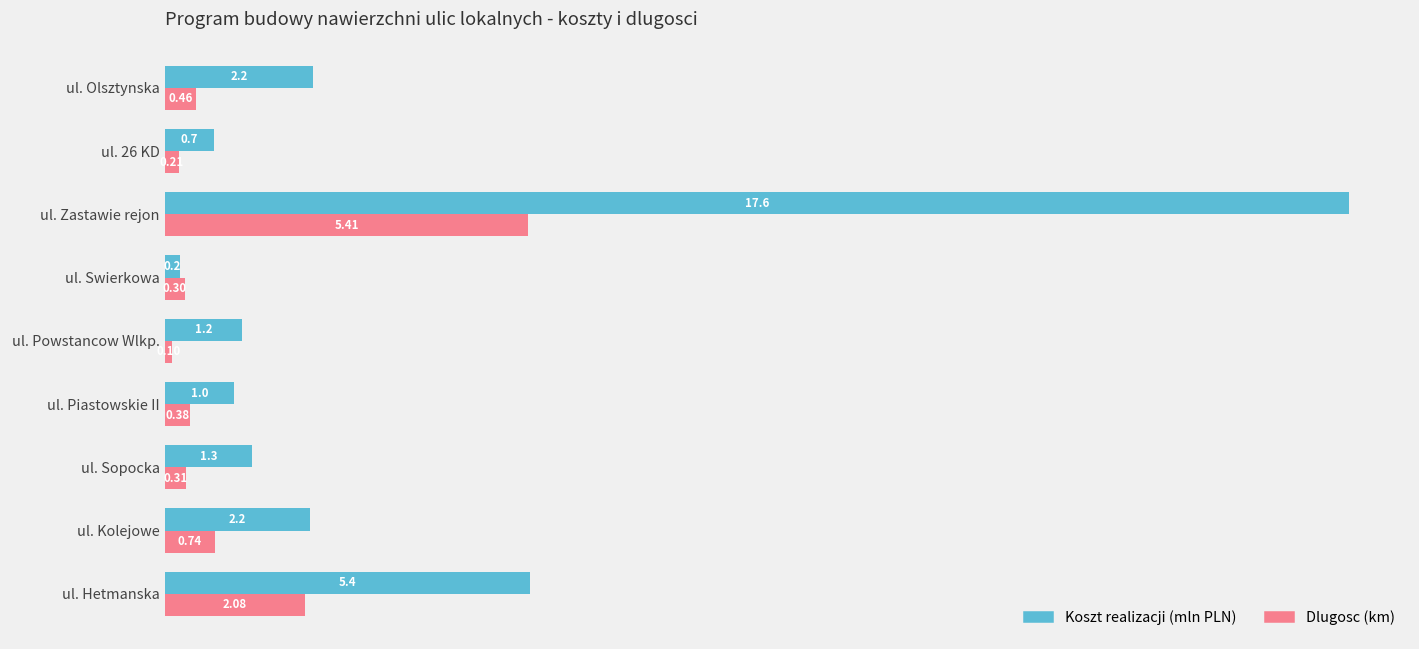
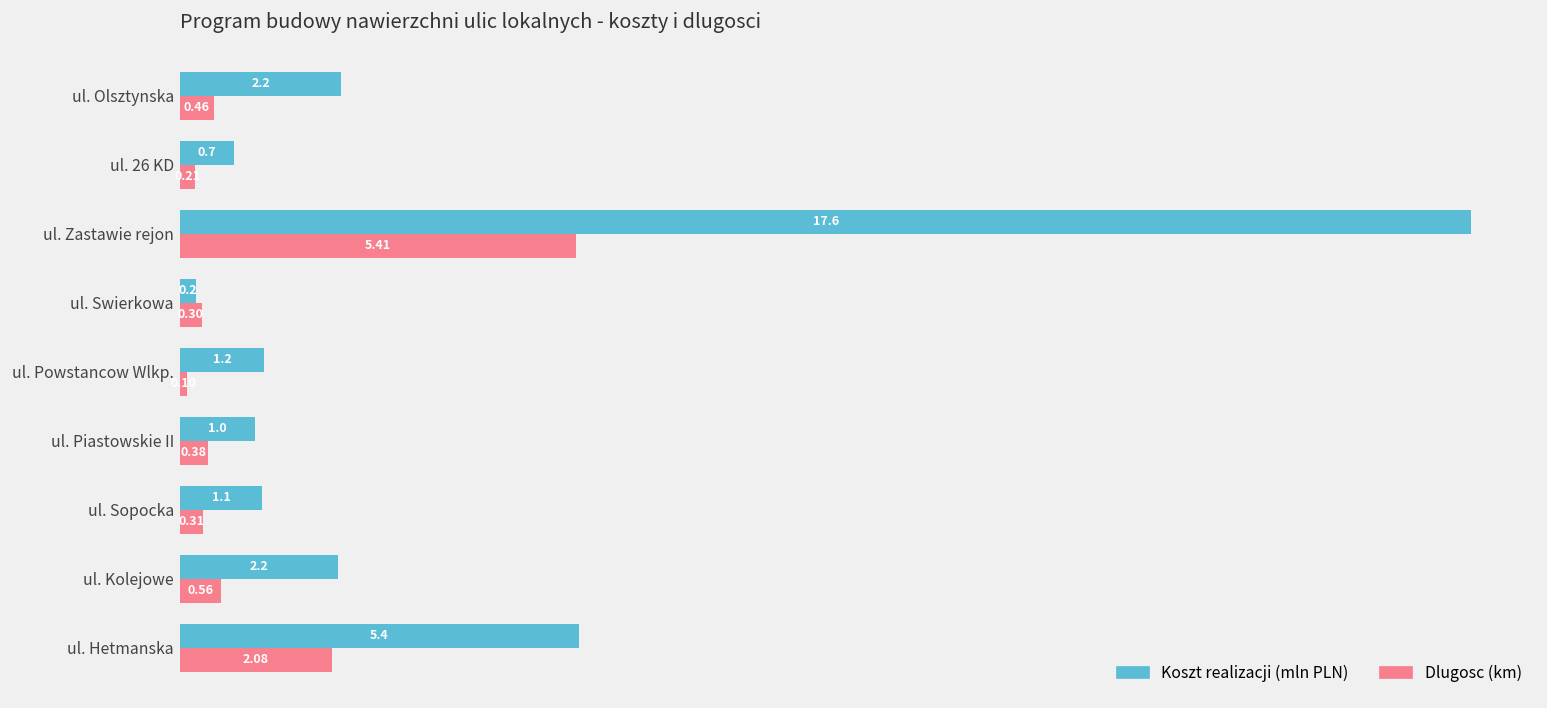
Koszt realizacji (mln PLN), ul. Sopocka: 1.3 -> 1.1
Dlugosc (km), ul. Kolejowe: 0.74 -> 0.56
